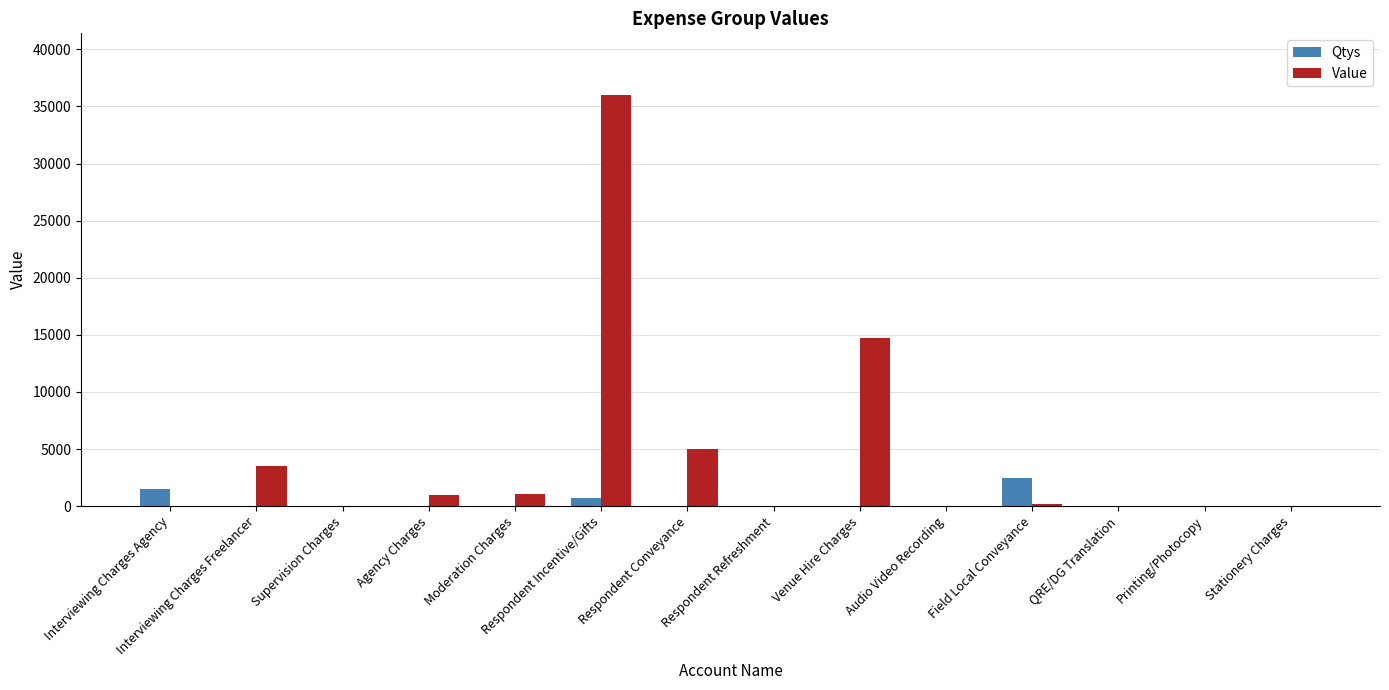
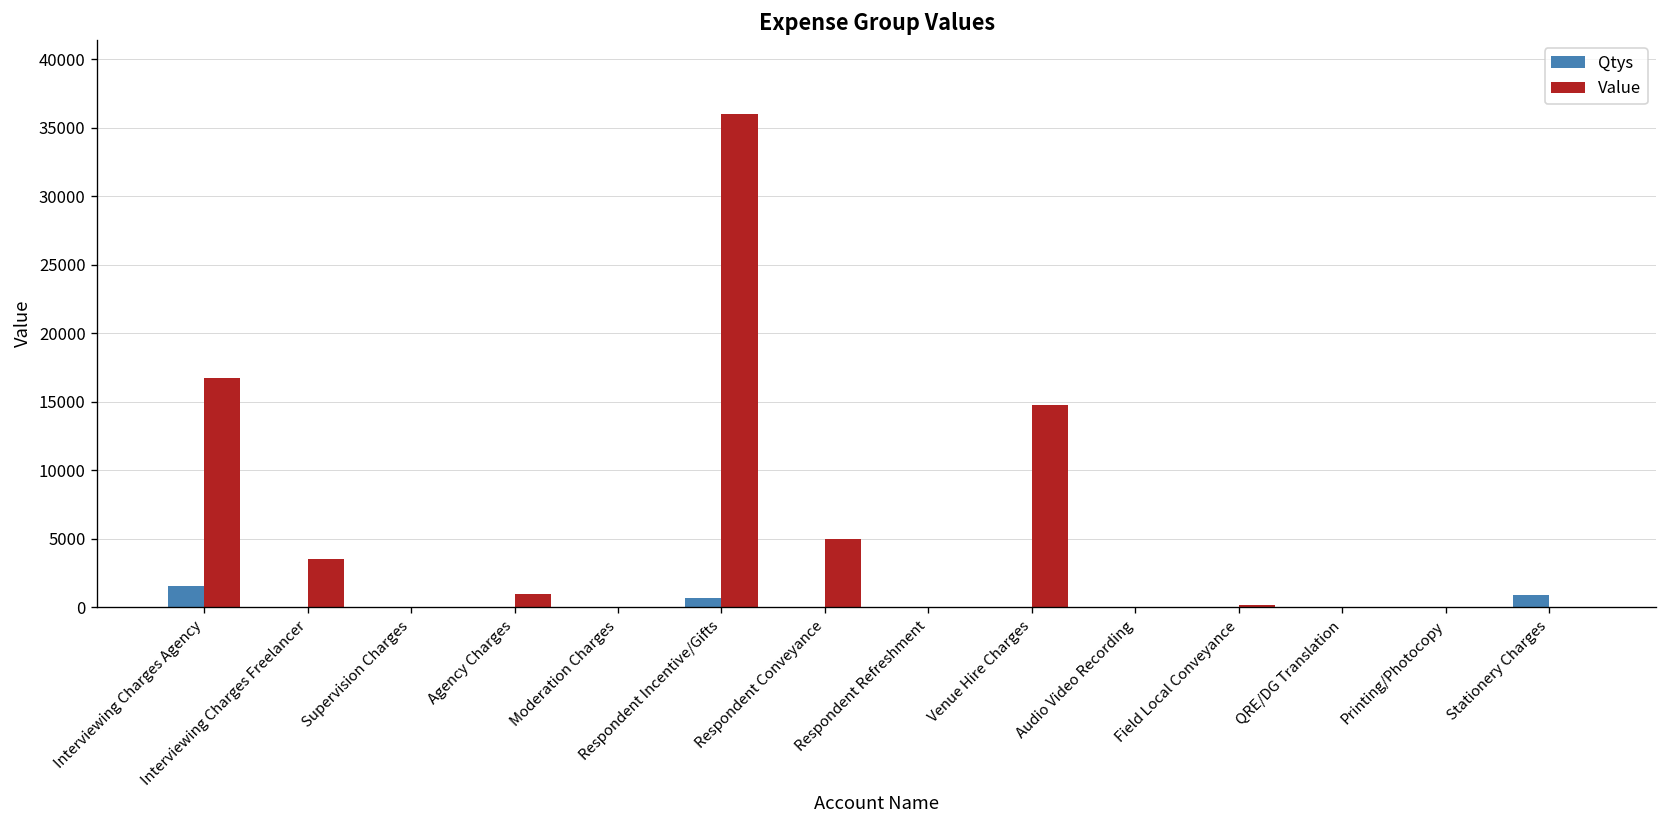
Value, Interviewing Charges Agency: 0 -> 16700
Value, Moderation Charges: 1000 -> 0
Qtys, Field Local Conveyance: 2400 -> 0
Qtys, Stationery Charges: 0 -> 900
